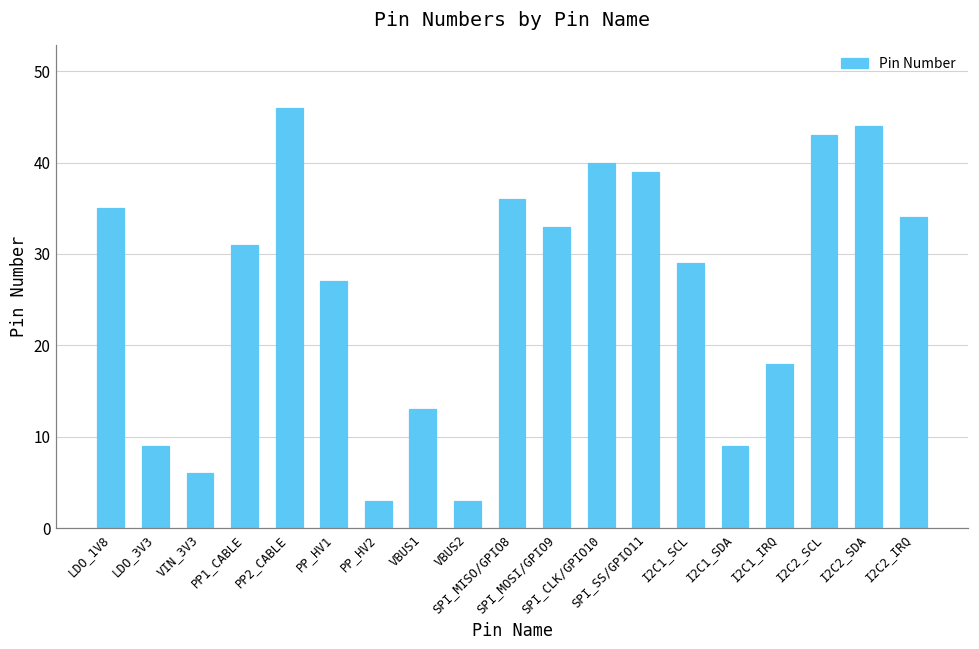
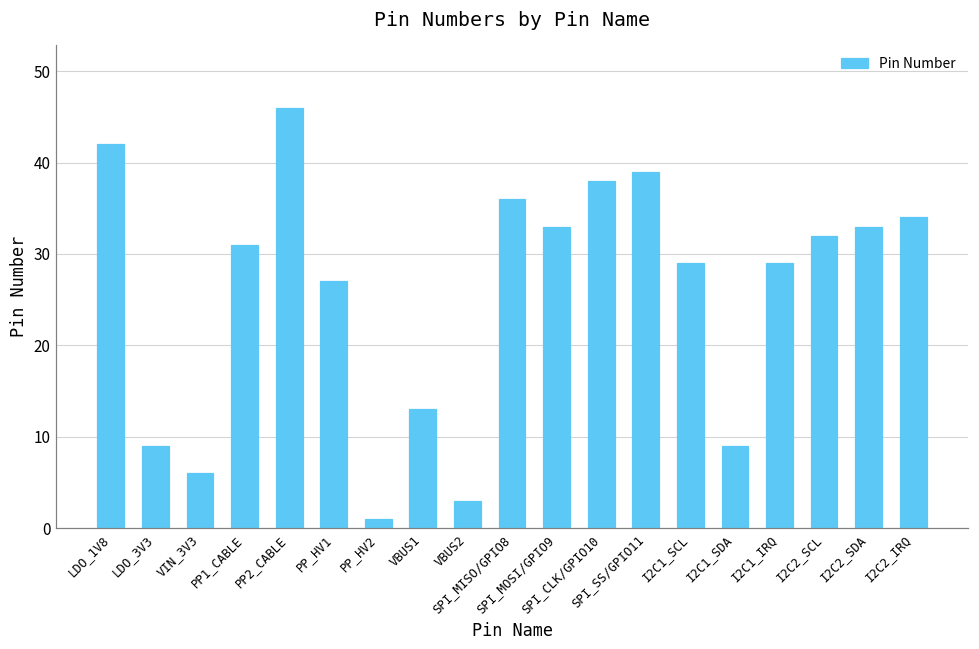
LDO_1V8: 35 -> 42
PP_HV2: 3 -> 1
SPI_CLK/GPIO10: 40 -> 38
I2C1_IRQ: 18 -> 29
I2C2_SCL: 43 -> 32
I2C2_SDA: 44 -> 33
